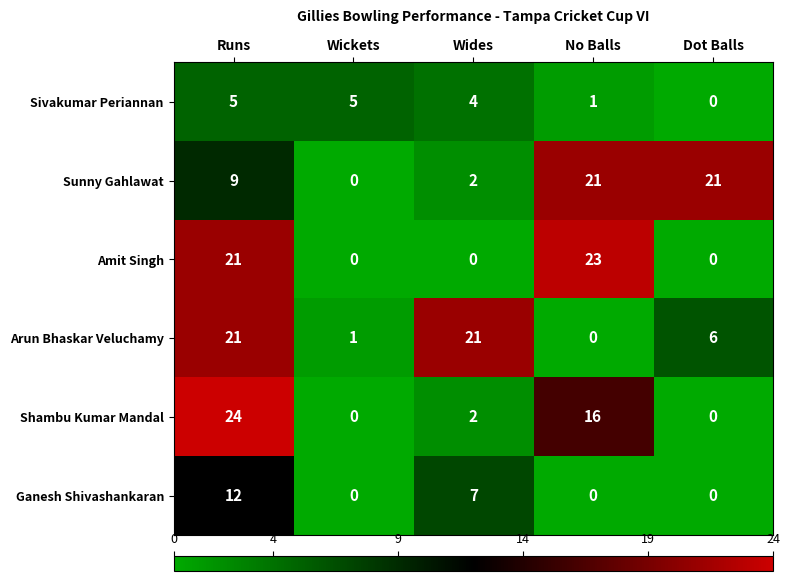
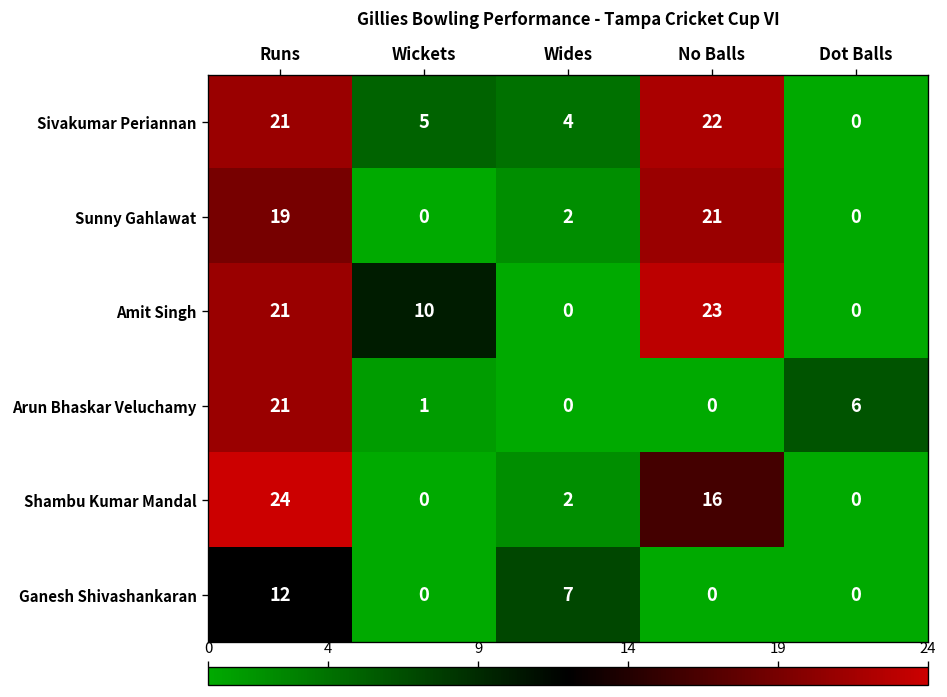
Sivakumar Periannan, Runs: 5 -> 21
Sivakumar Periannan, No Balls: 1 -> 22
Sunny Gahlawat, Runs: 9 -> 19
Sunny Gahlawat, Dot Balls: 21 -> 0
Amit Singh, Wickets: 0 -> 10
Arun Bhaskar Veluchamy, Wides: 21 -> 0
